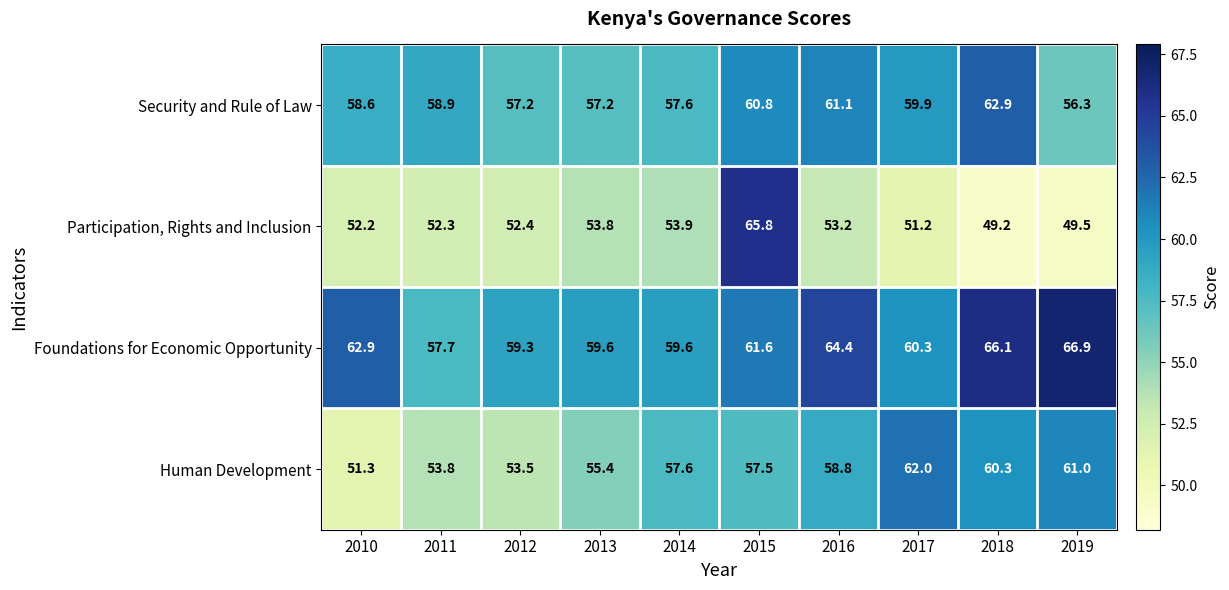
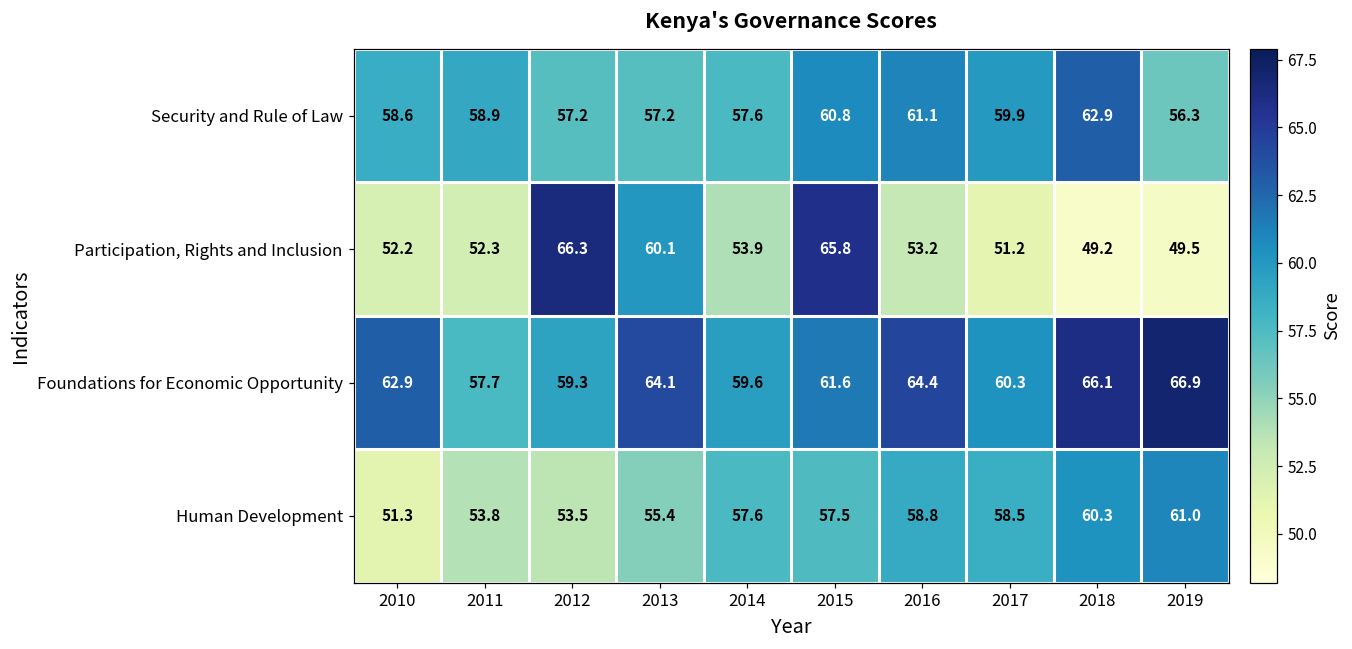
Participation, Rights and Inclusion, 2012: 52.4 -> 66.3
Participation, Rights and Inclusion, 2013: 53.8 -> 60.1
Foundations for Economic Opportunity, 2013: 59.6 -> 64.1
Human Development, 2017: 62.0 -> 58.5
